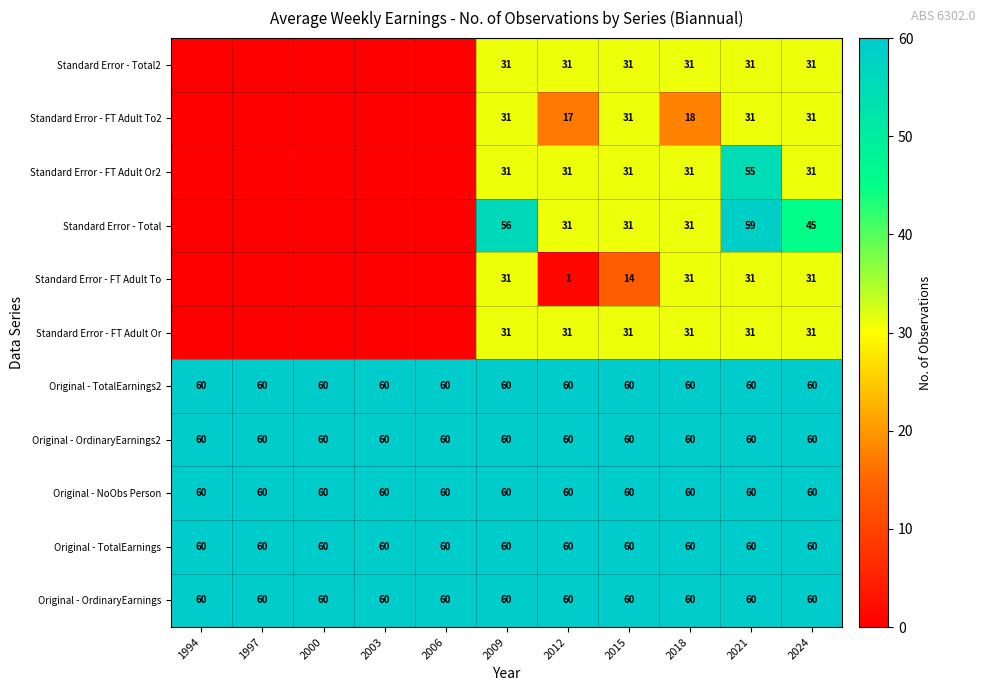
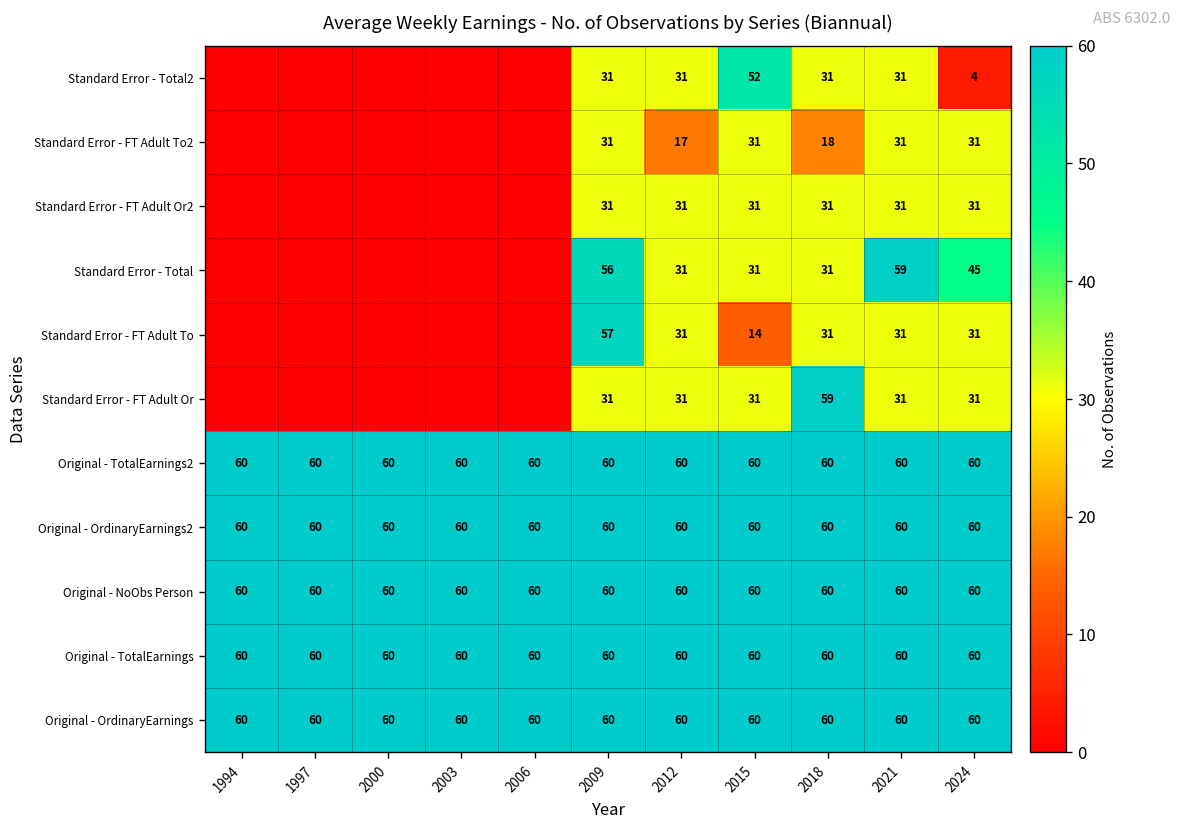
Standard Error - Total2, 2015: 31 -> 52
Standard Error - Total2, 2024: 31 -> 4
Standard Error - FT Adult Or2, 2021: 55 -> 31
Standard Error - FT Adult To, 2009: 31 -> 57
Standard Error - FT Adult To, 2012: 1 -> 31
Standard Error - FT Adult Or, 2018: 31 -> 59
